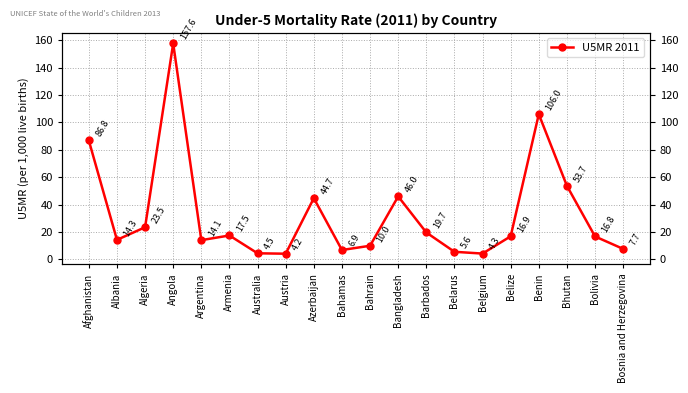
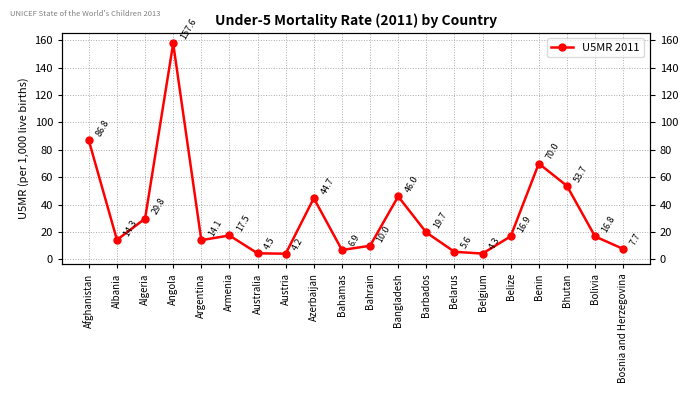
Algeria: 23.5 -> 29.8
Benin: 106.0 -> 70.0
